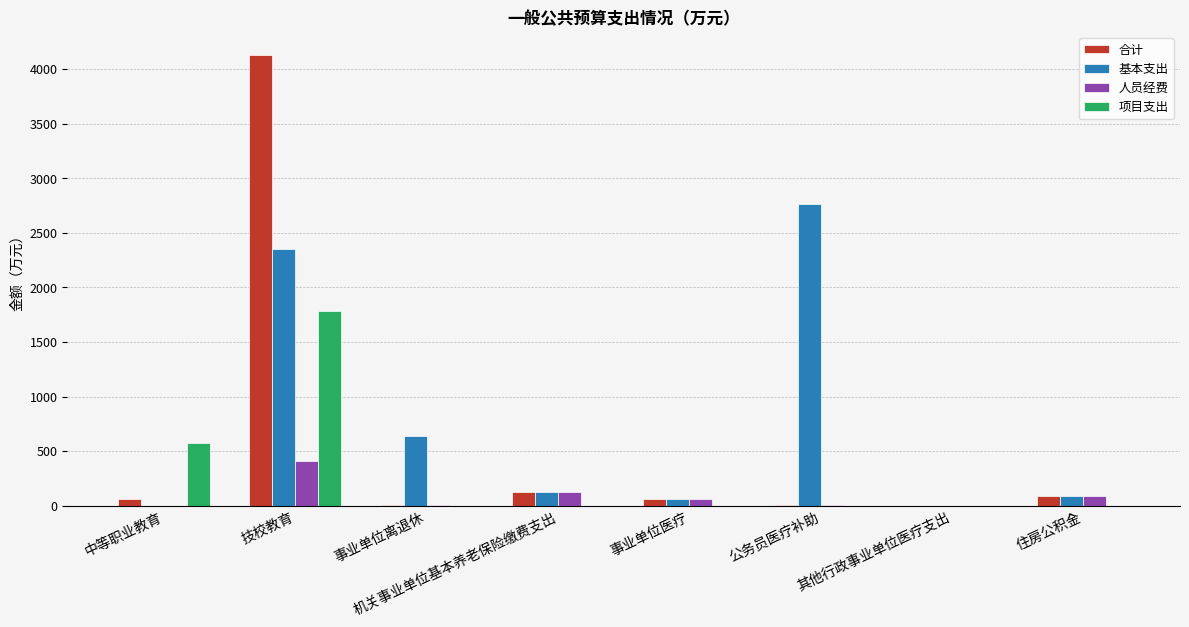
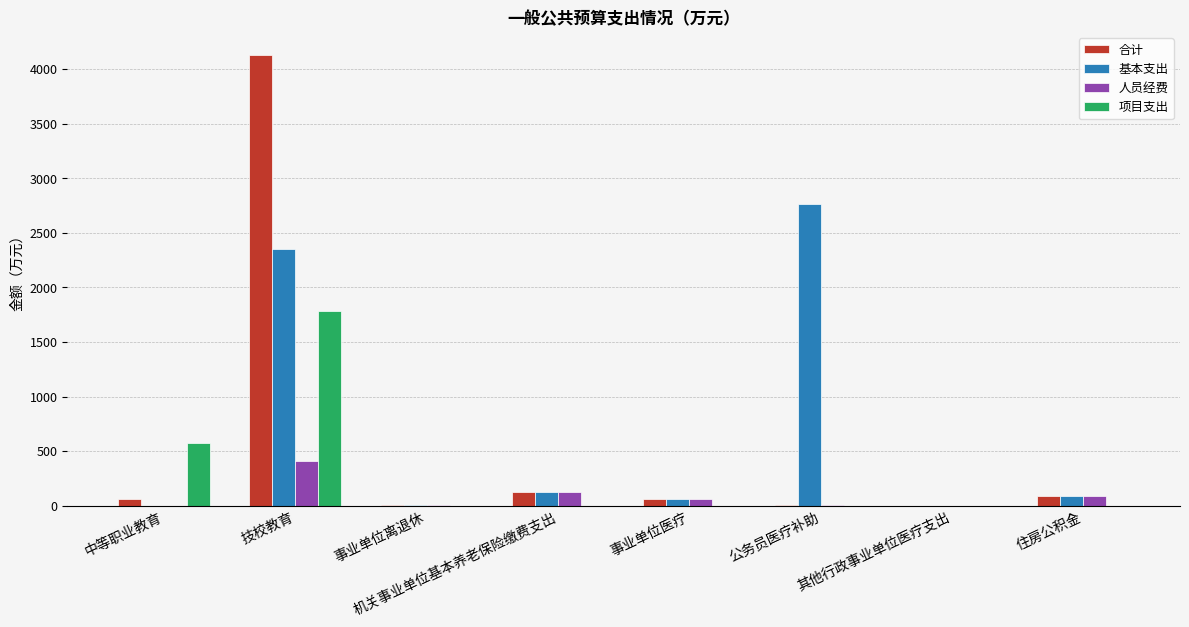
基本支出, 事业单位离退休: 640 -> 0
